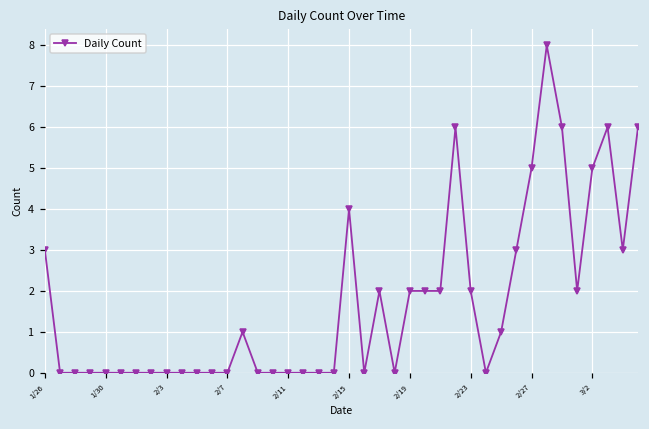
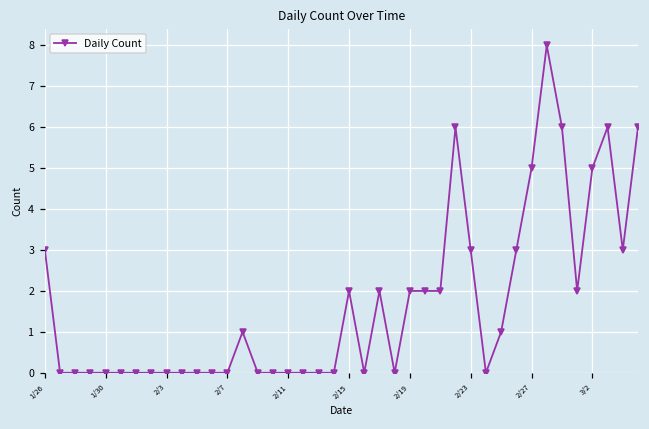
2/15: 4 -> 2
2/23: 2 -> 3
